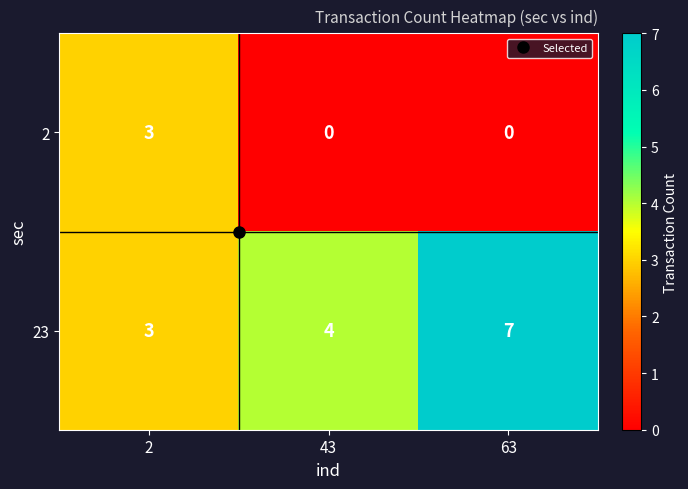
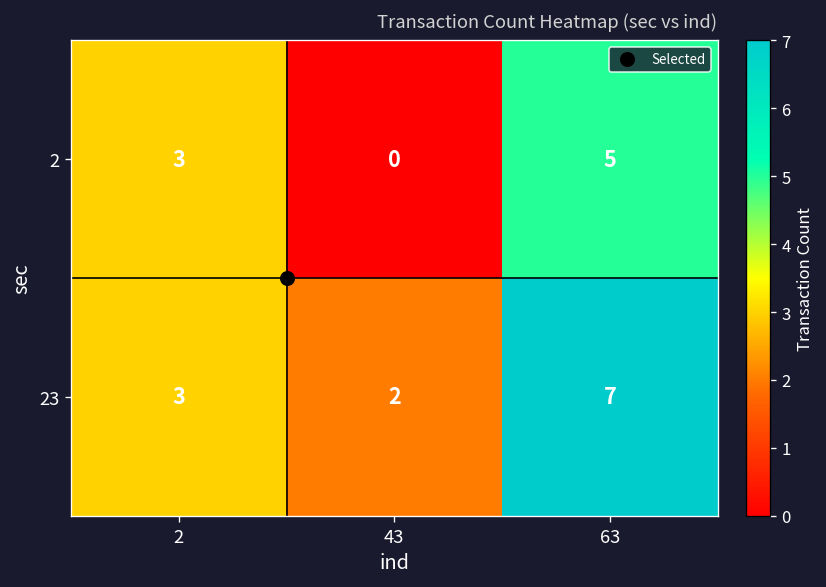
2, 63: 0 -> 5
23, 43: 4 -> 2
